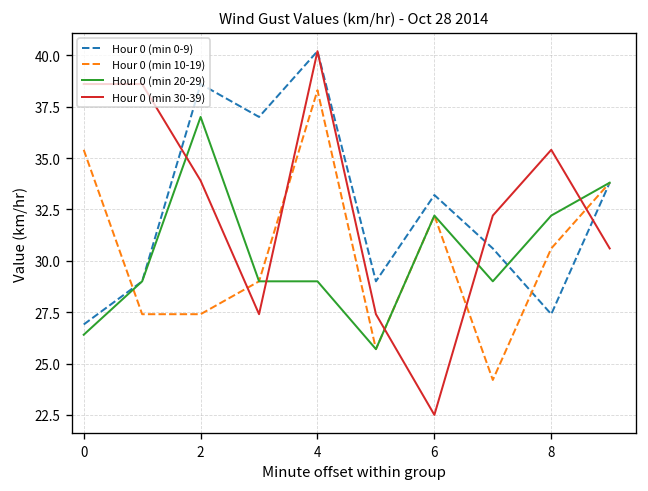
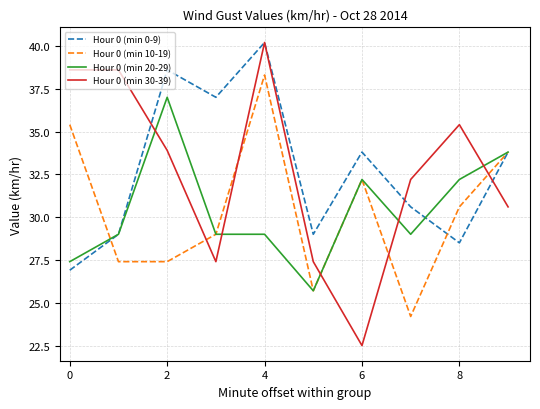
Hour 0 (min 20-29), 0: 26.4 -> 27.4
Hour 0 (min 0-9), 6: 33.2 -> 33.8
Hour 0 (min 0-9), 8: 27.4 -> 28.5
